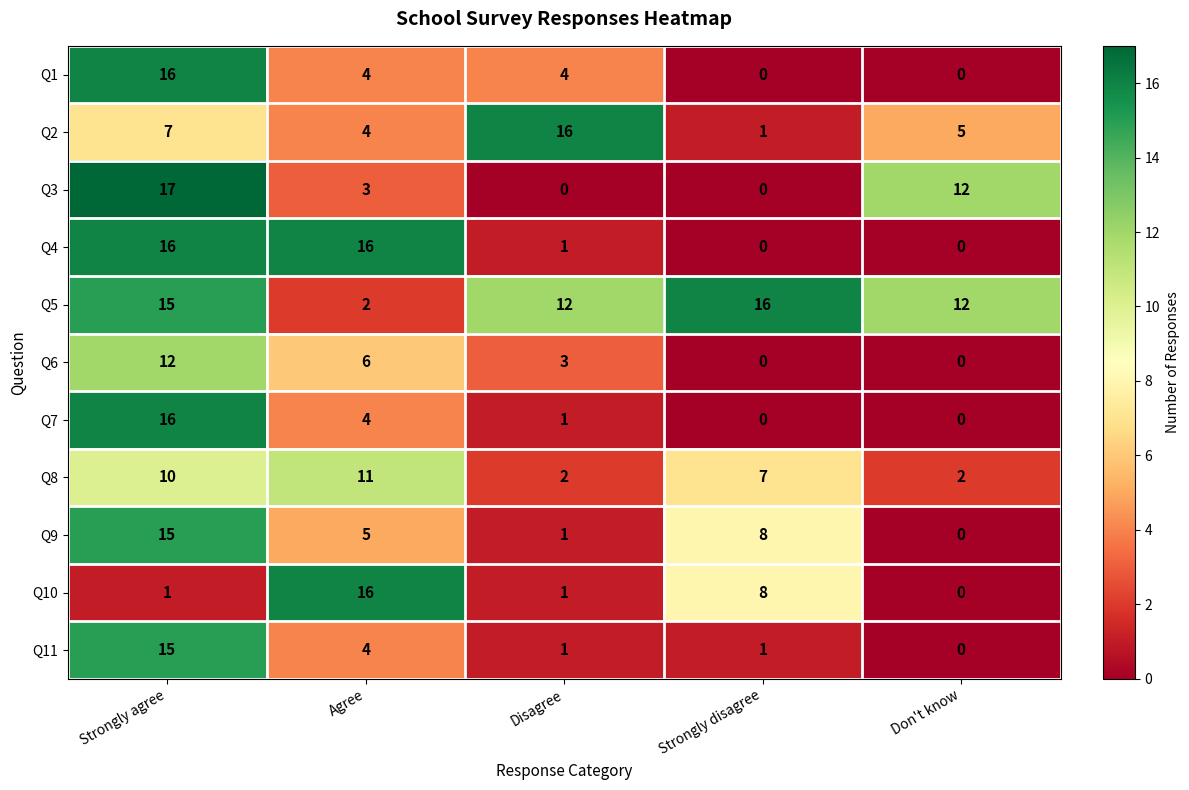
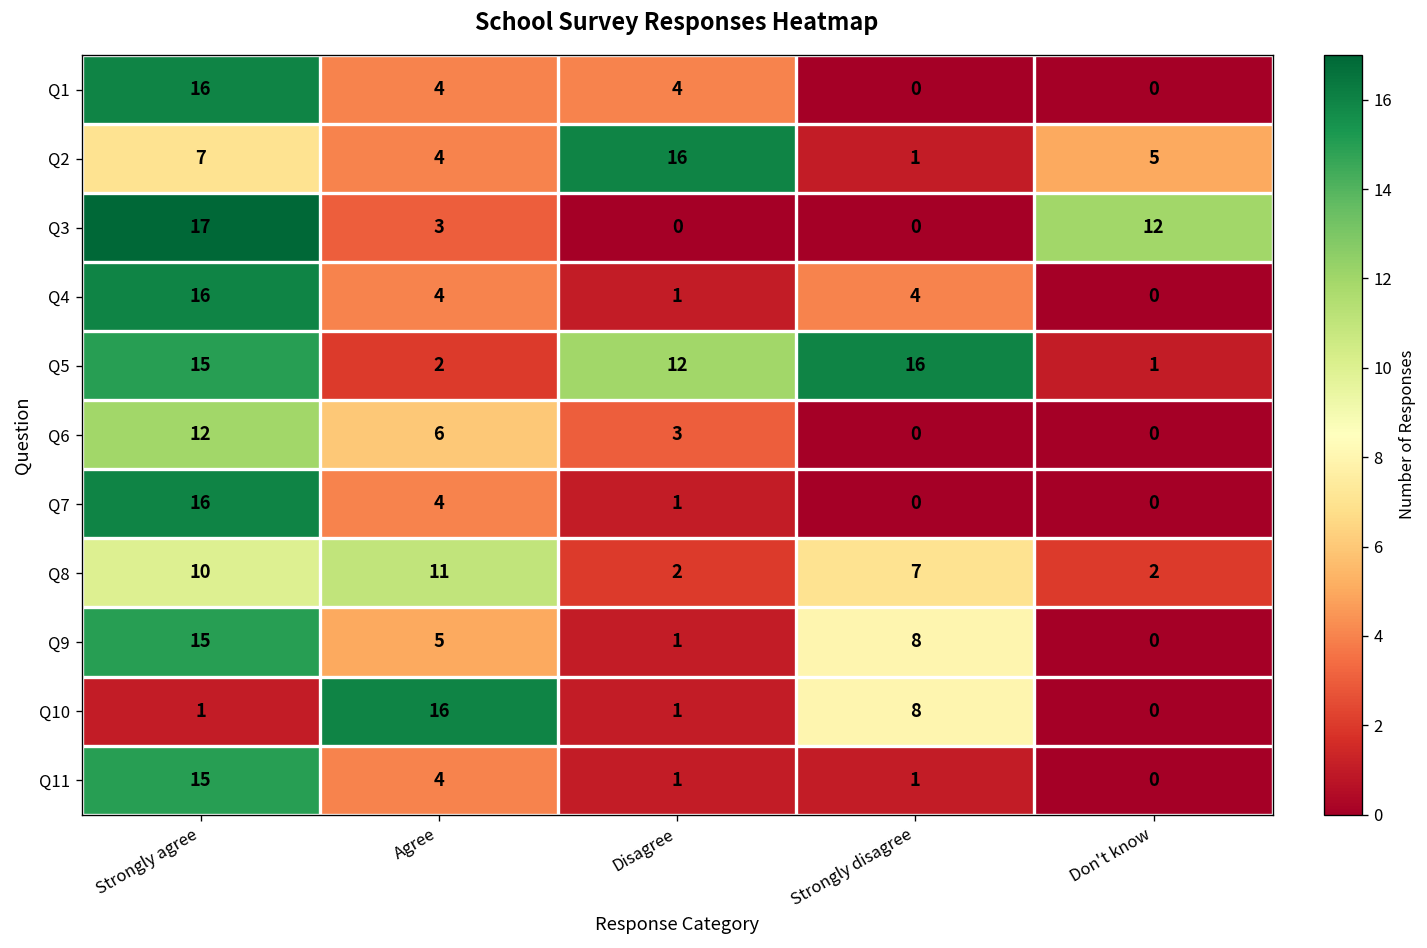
Q4, Agree: 16 -> 4
Q4, Strongly disagree: 0 -> 4
Q5, Don't know: 12 -> 1
